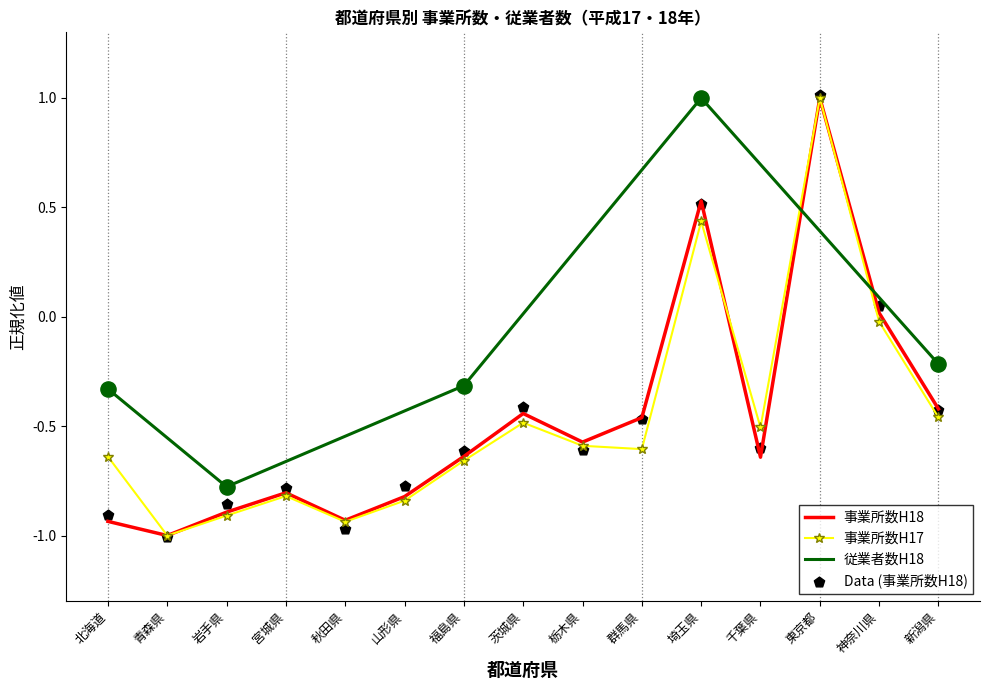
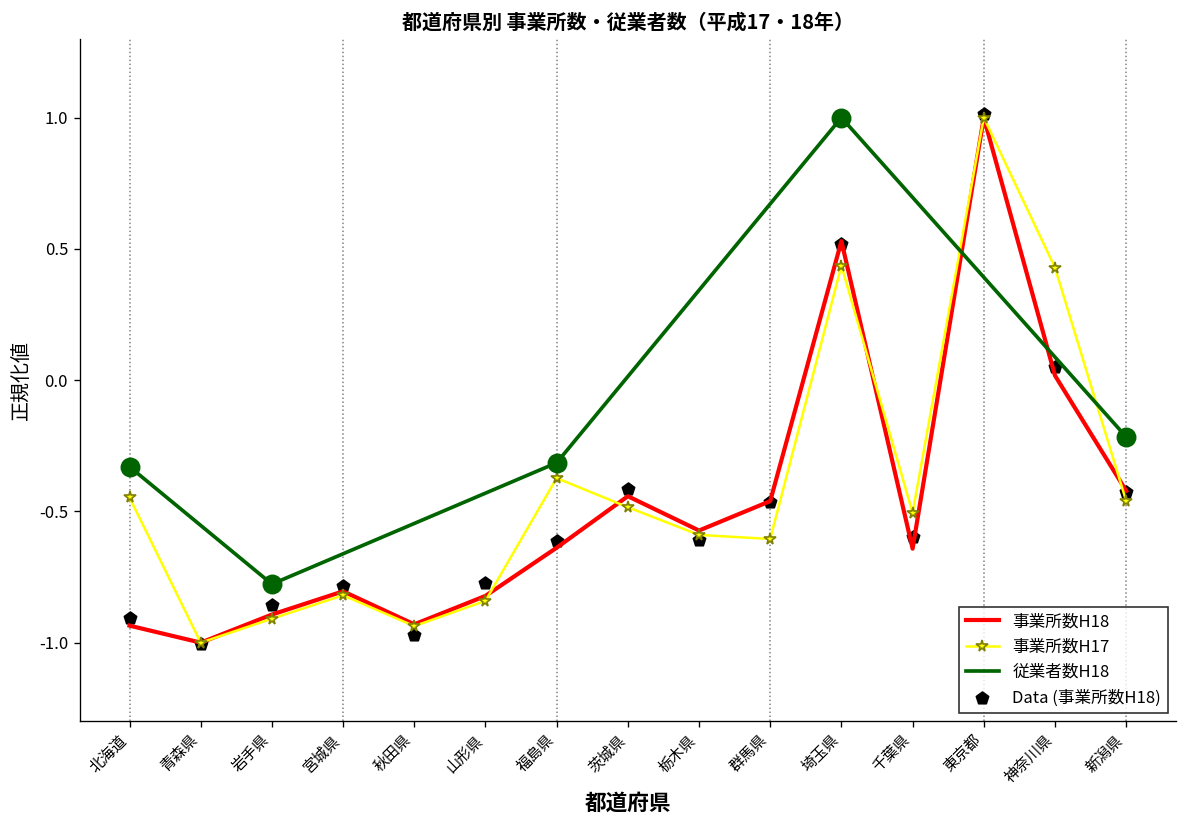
事業所数H17, 北海道: -0.64 -> -0.45
事業所数H17, 福島県: -0.66 -> -0.37
事業所数H17, 神奈川県: -0.02 -> 0.43
